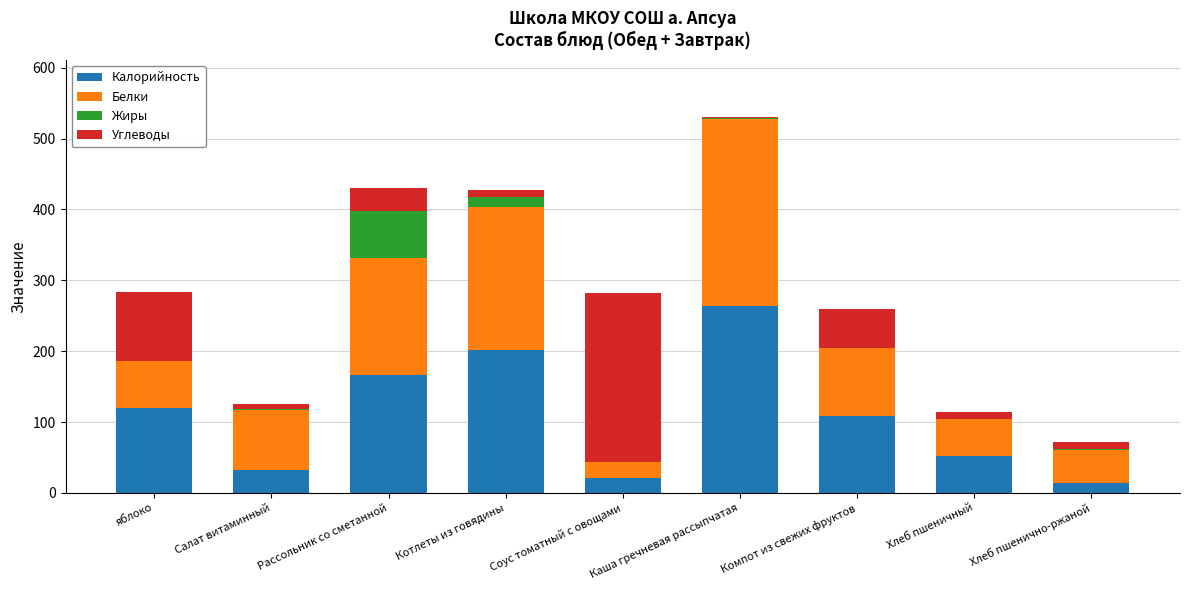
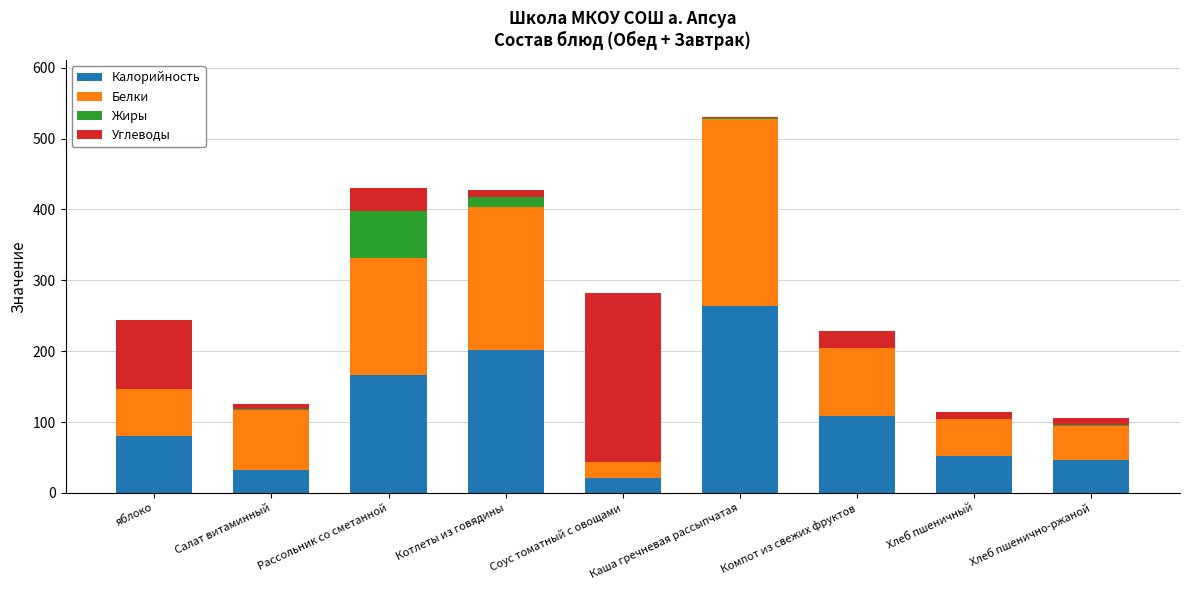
Калорийность, яблоко: 120 -> 80
Углеводы, Компот из свежих фруктов: 60 -> 20
Калорийность, Хлеб пшенично-ржаной: 10 -> 50
